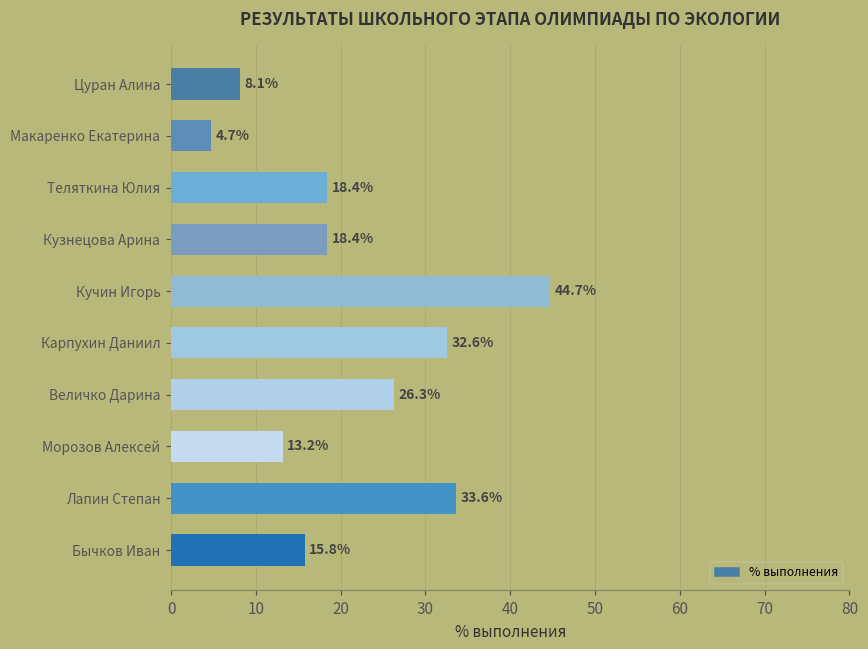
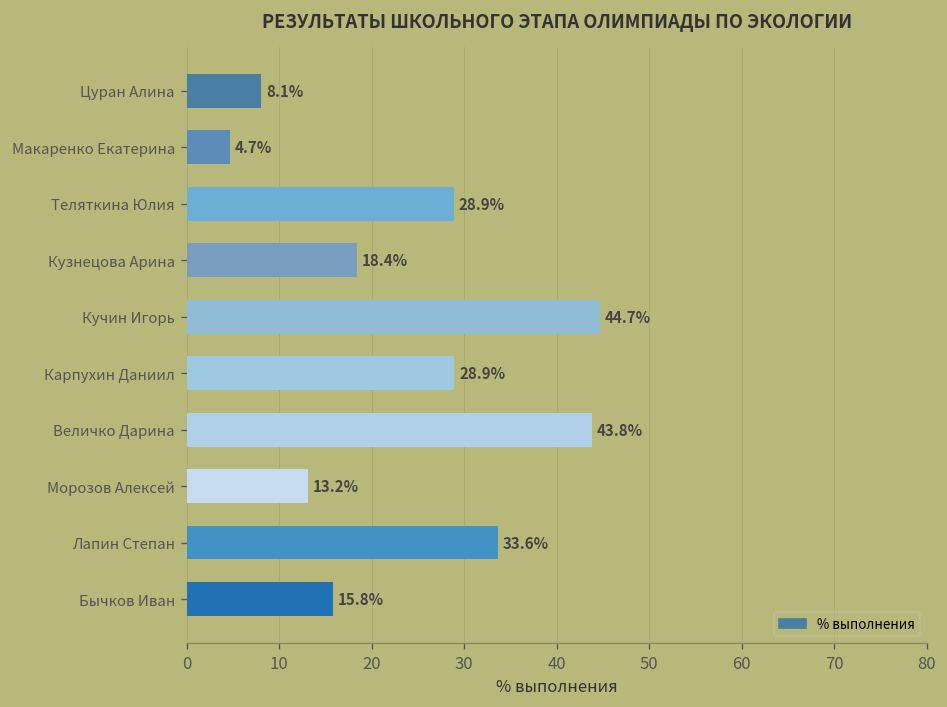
Теляткина Юлия: 18.4% -> 28.9%
Карпухин Даниил: 32.6% -> 28.9%
Величко Дарина: 26.3% -> 43.8%
